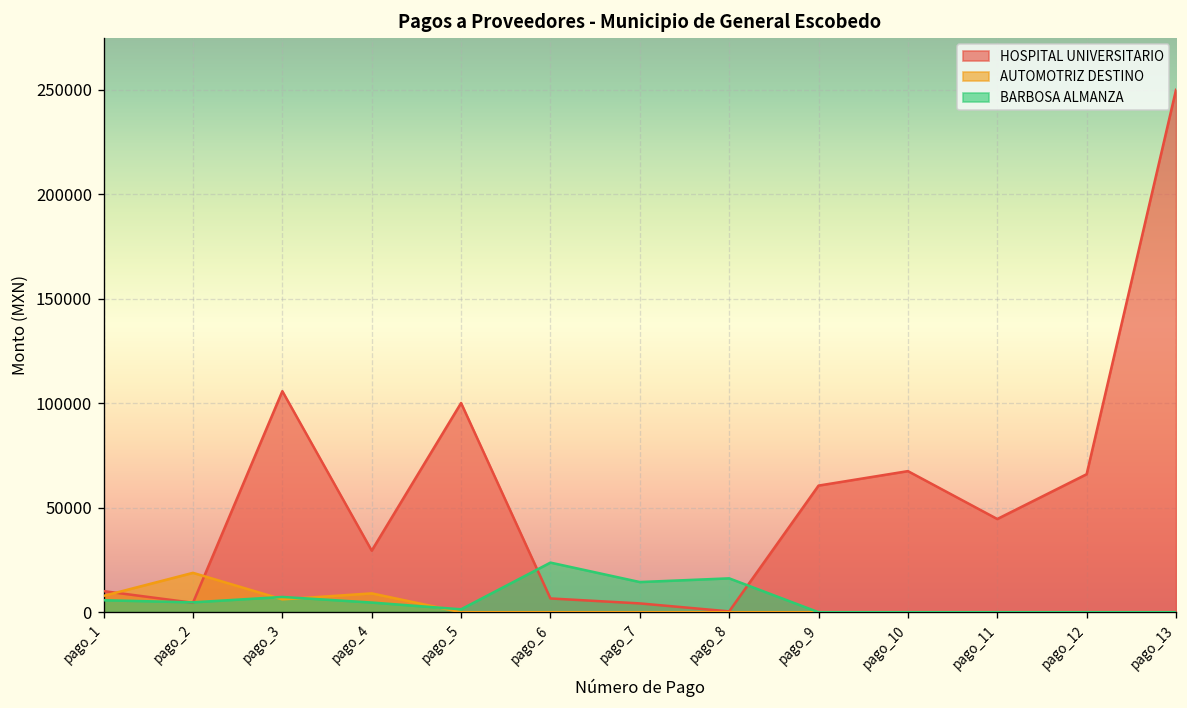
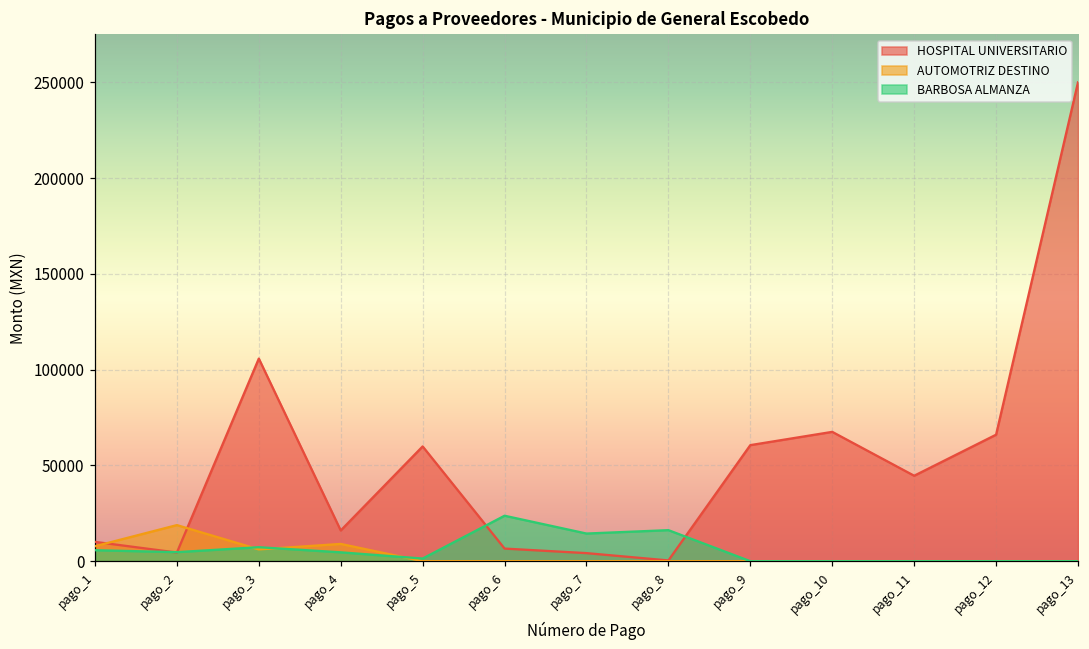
HOSPITAL UNIVERSITARIO, pago_4: 29000 -> 16000
HOSPITAL UNIVERSITARIO, pago_5: 100000 -> 60000
